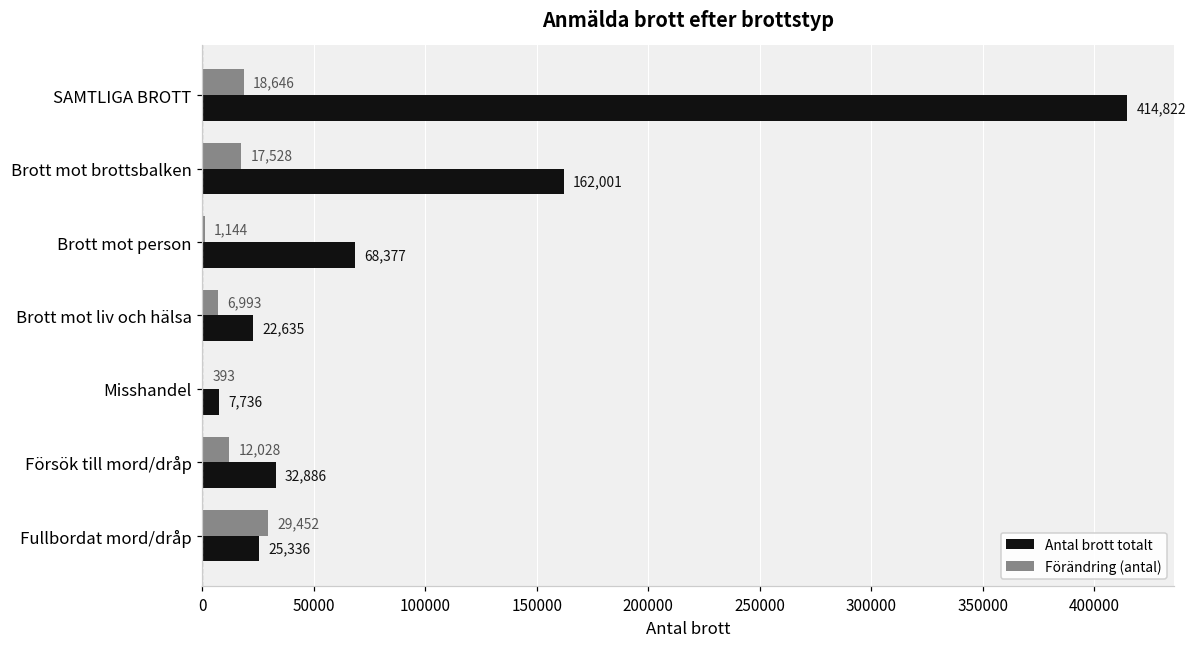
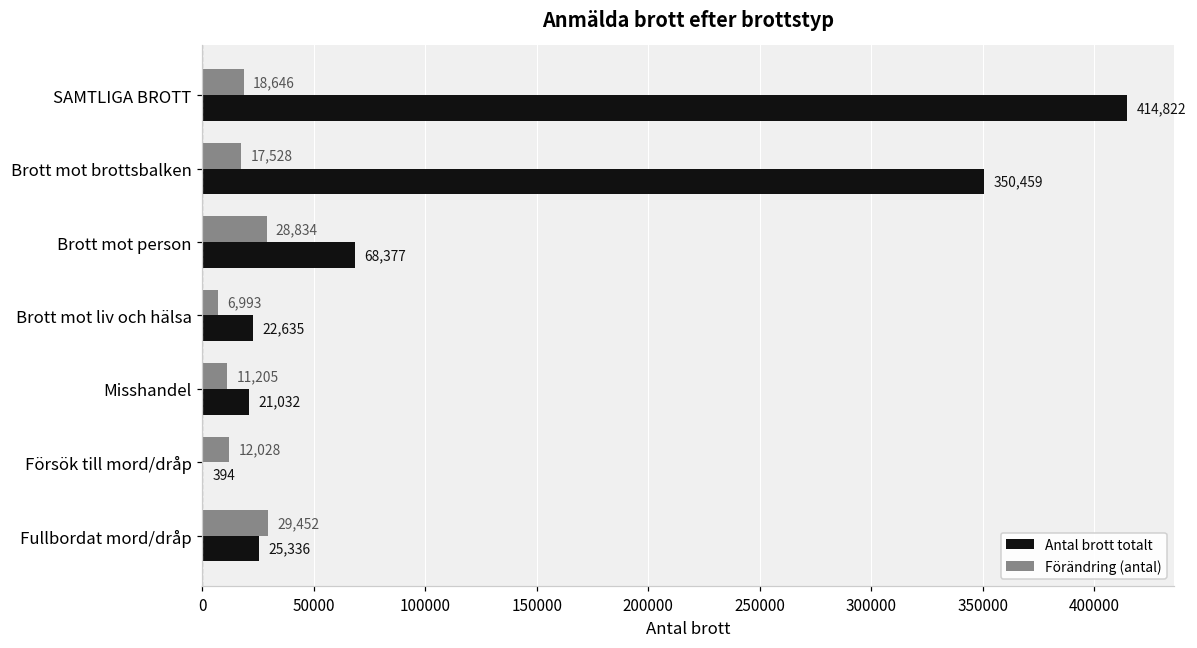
Antal brott totalt, Brott mot brottsbalken: 162,001 -> 350,459
Förändring (antal), Brott mot person: 1,144 -> 28,834
Förändring (antal), Misshandel: 393 -> 11,205
Antal brott totalt, Misshandel: 7,736 -> 21,032
Antal brott totalt, Försök till mord/dråp: 32,886 -> 394
